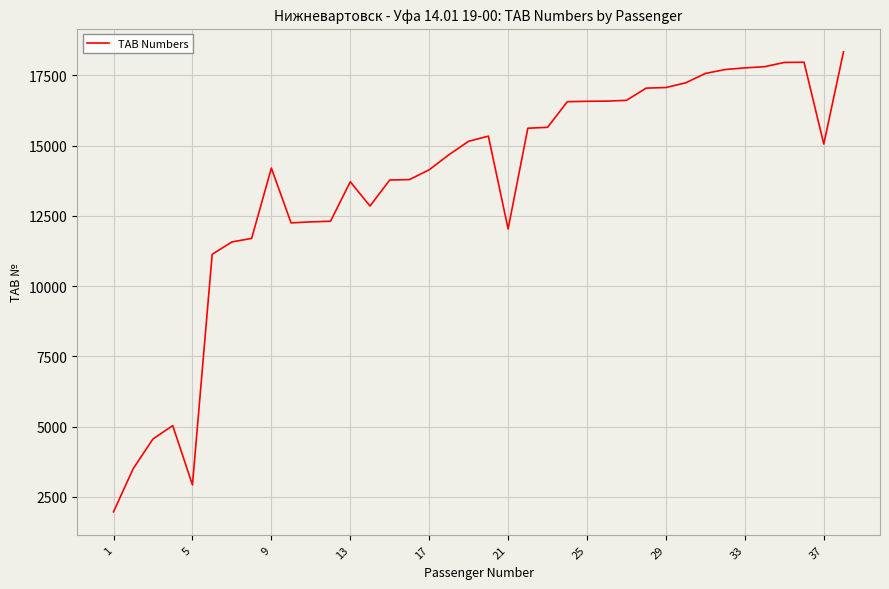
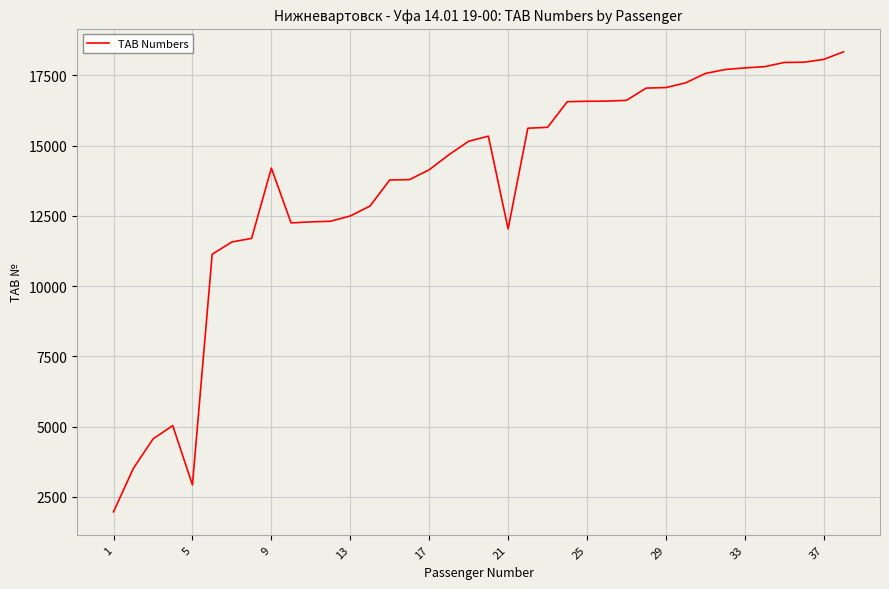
13: 13700 -> 12500
37: 15100 -> 18100
